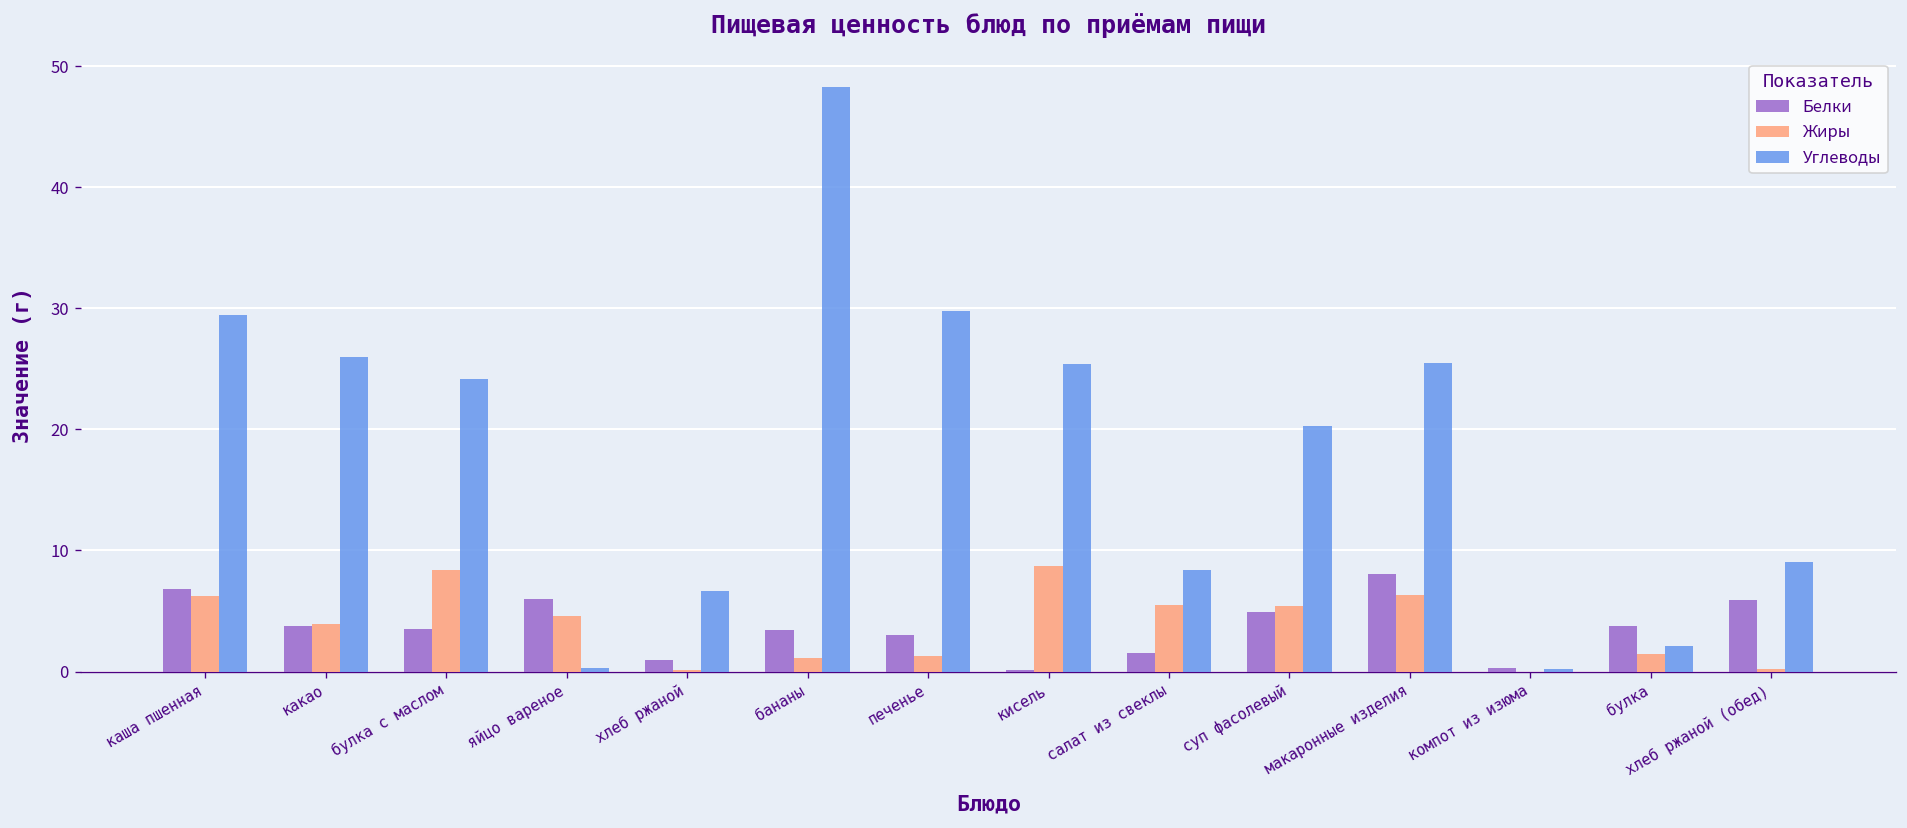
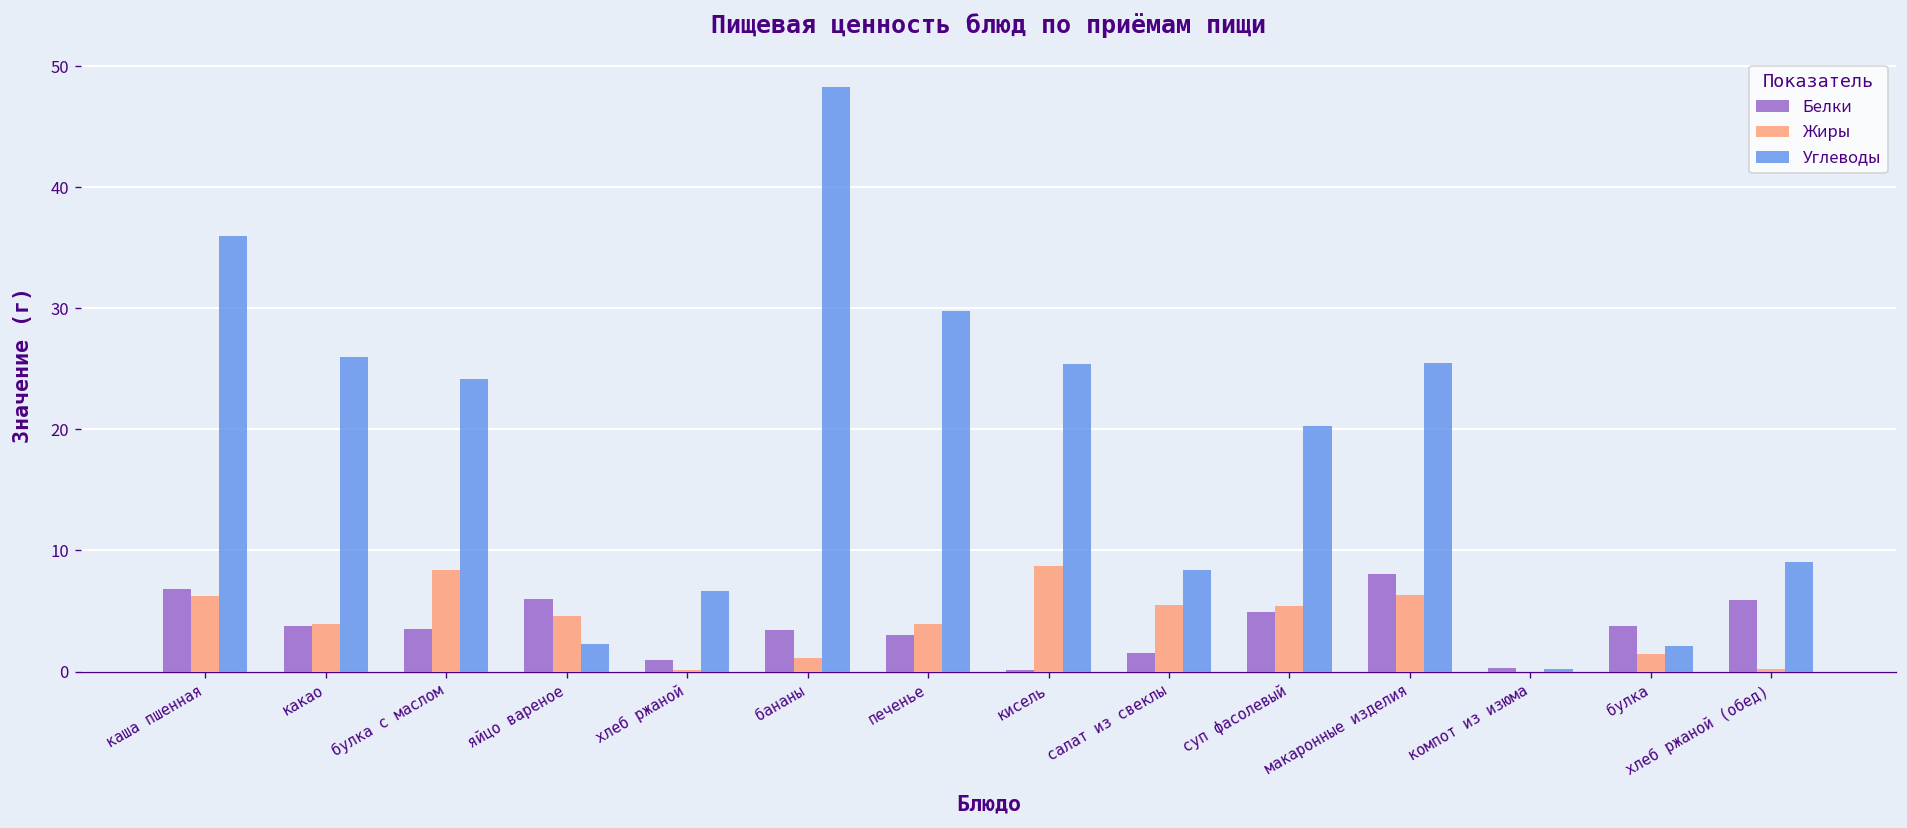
Углеводы, каша пшенная: 29.4 -> 35.9
Углеводы, яйцо вареное: 0.3 -> 2.3
Жиры, печенье: 1.3 -> 3.9
